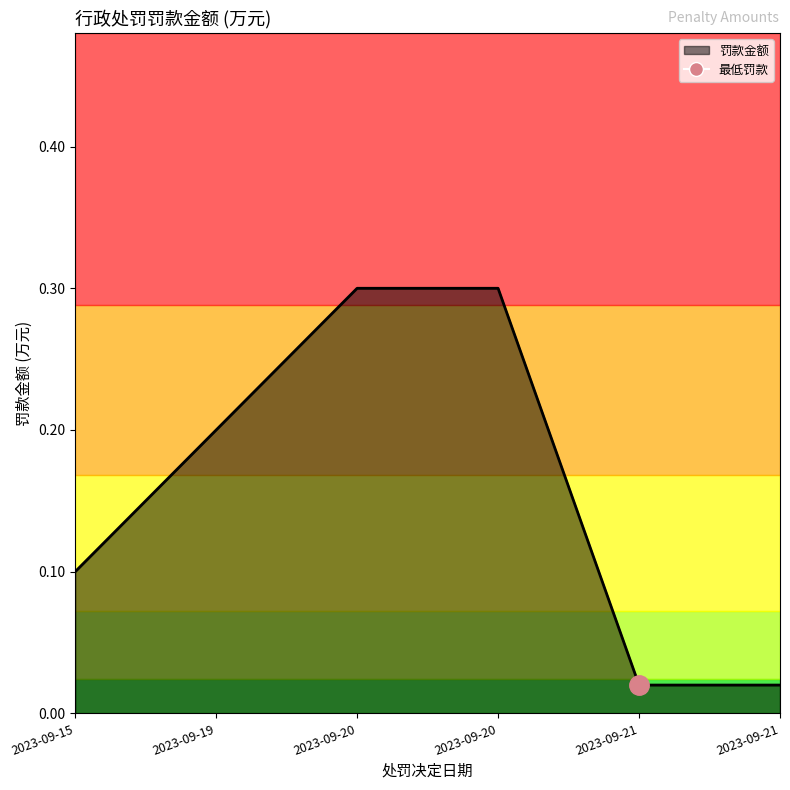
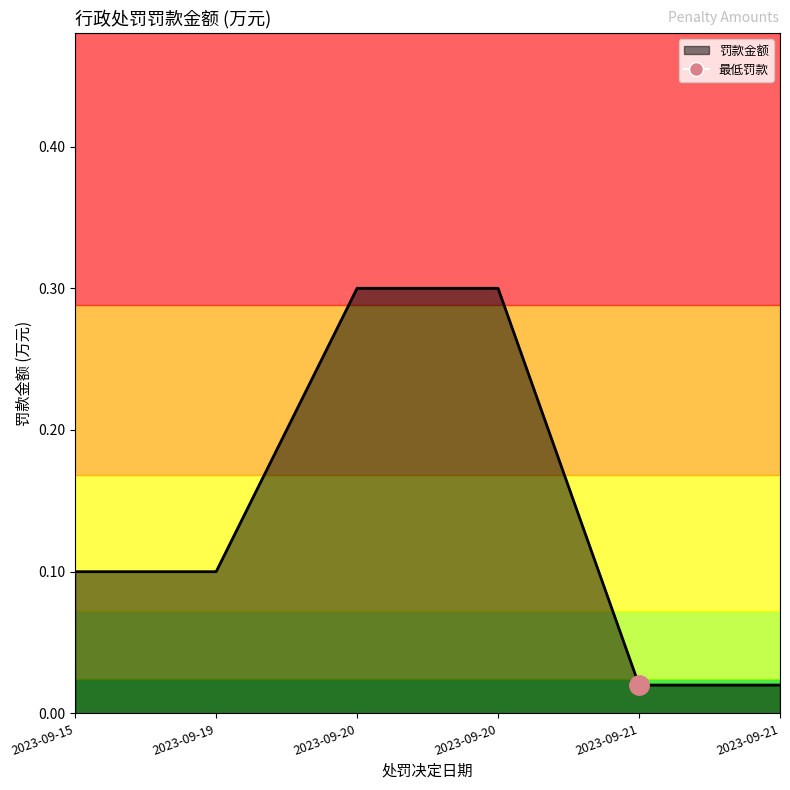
罚款金额, 2023-09-19: 0.2 -> 0.1
